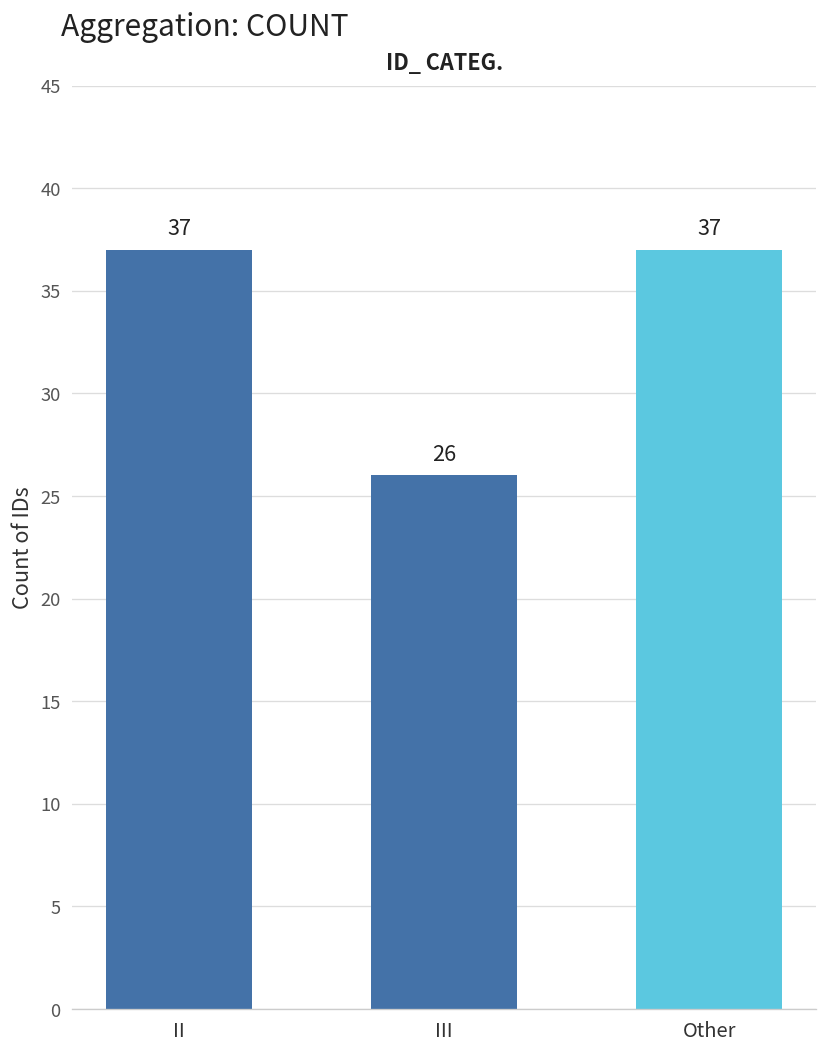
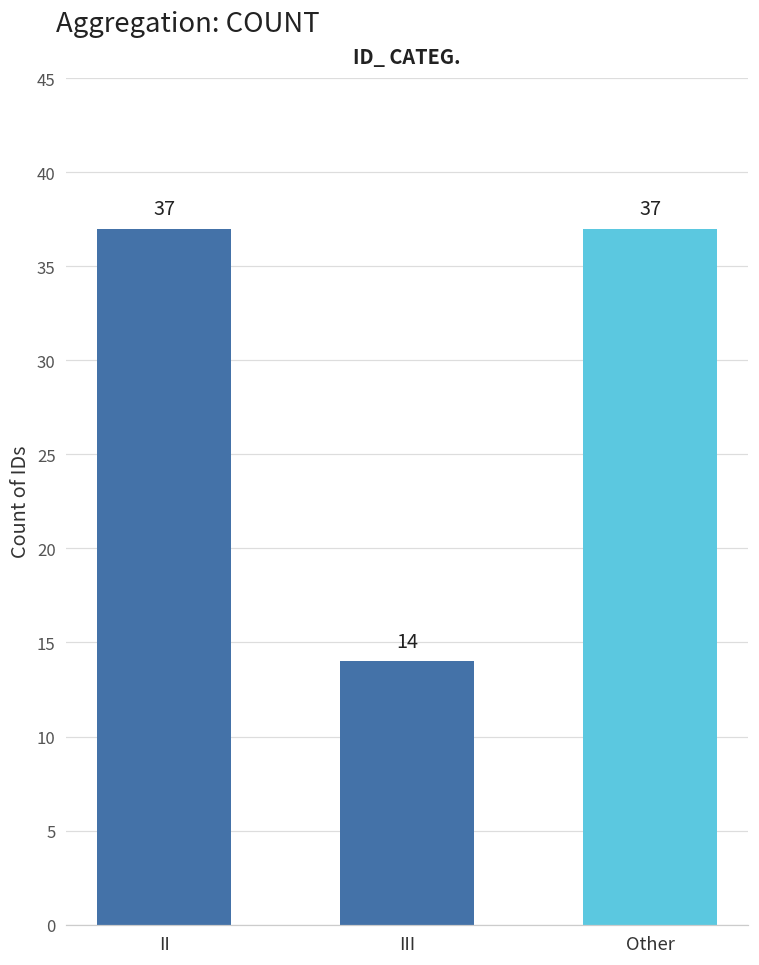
III: 26 -> 14
